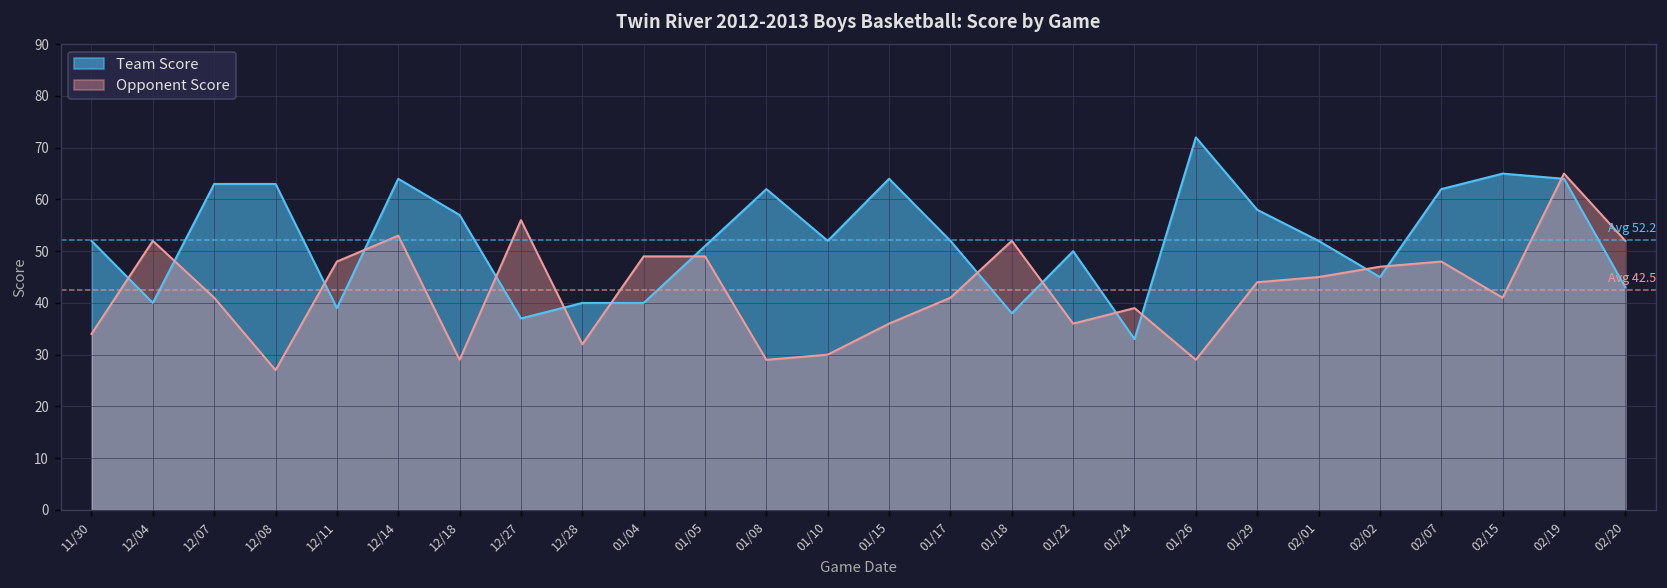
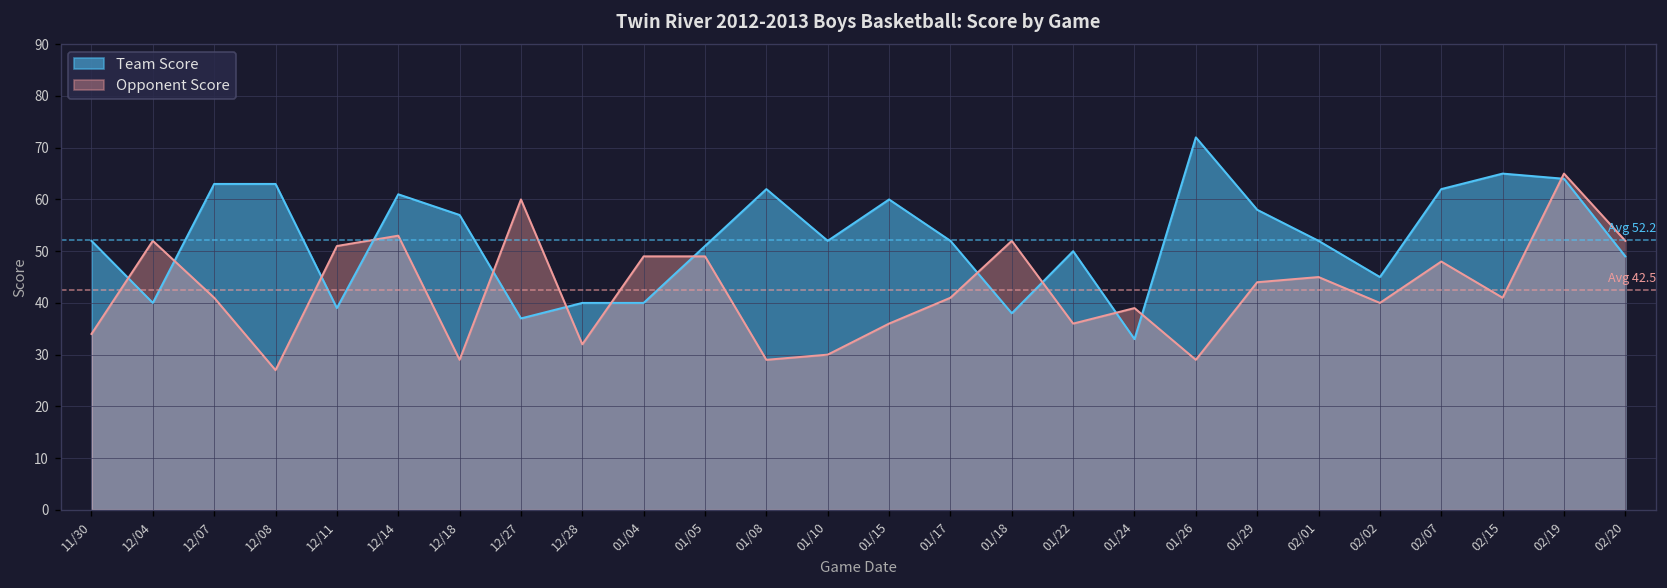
Opponent Score, 12/11: 48 -> 51
Team Score, 12/14: 64 -> 61
Opponent Score, 12/27: 56 -> 60
Team Score, 01/15: 64 -> 60
Opponent Score, 02/02: 47 -> 40
Team Score, 02/20: 43 -> 49
